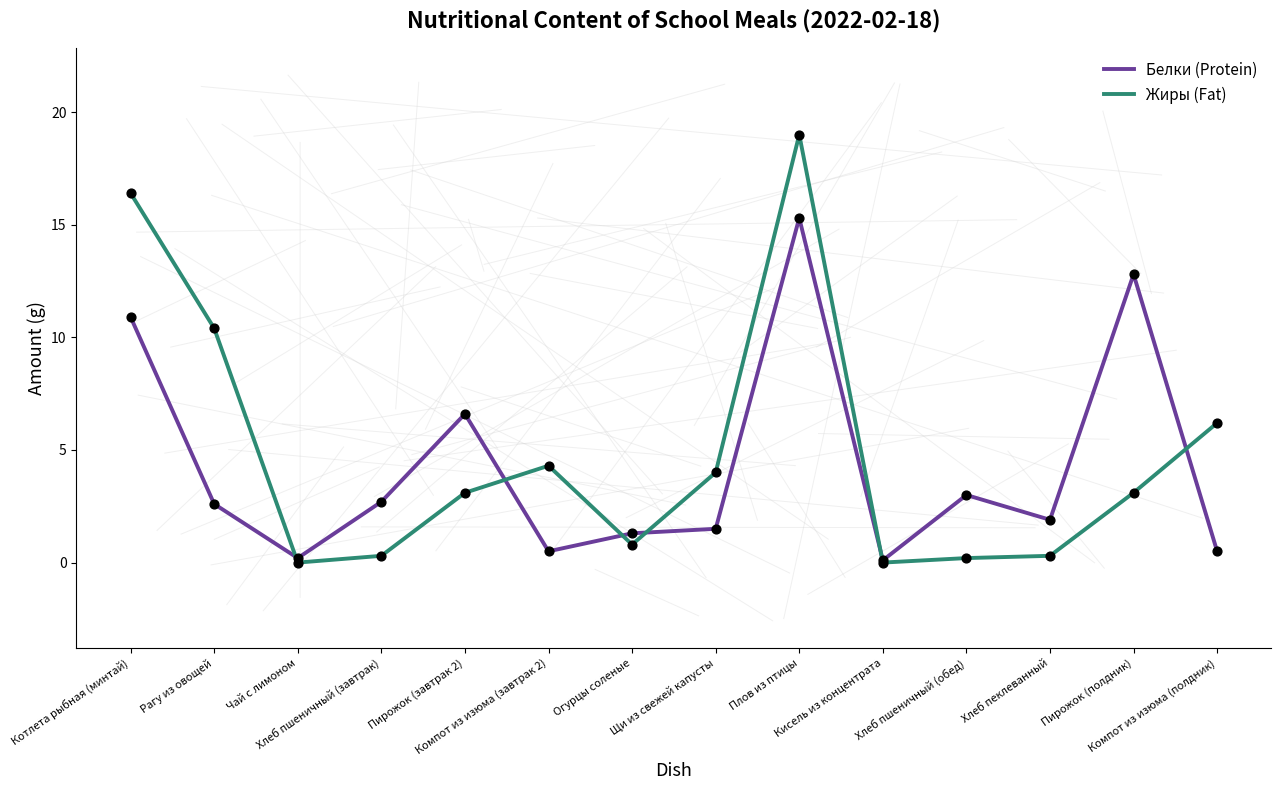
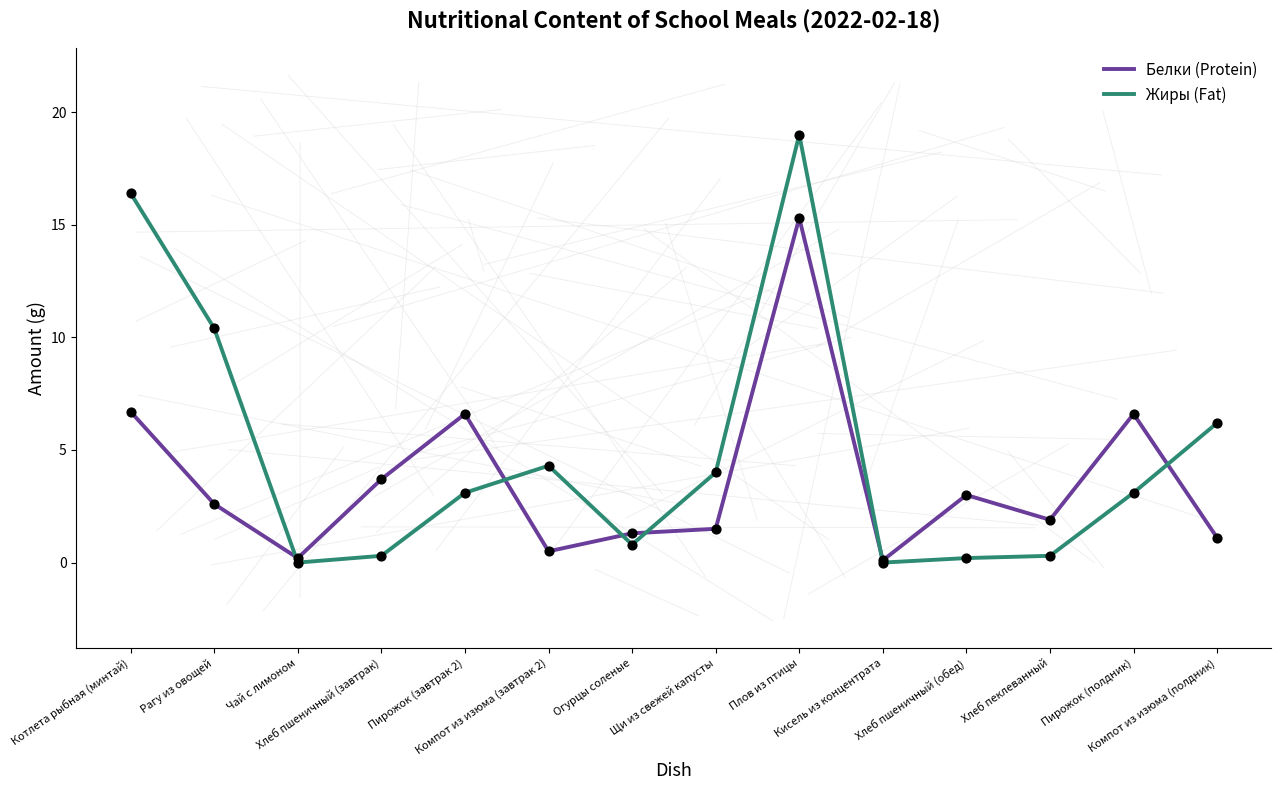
Белки (Protein), Котлета рыбная (минтай): 10.9 -> 6.7
Белки (Protein), Хлеб пшеничный (завтрак): 2.7 -> 3.7
Белки (Protein), Пирожок (полдник): 12.8 -> 6.6
Белки (Protein), Компот из изюма (полдник): 0.5 -> 1.1
